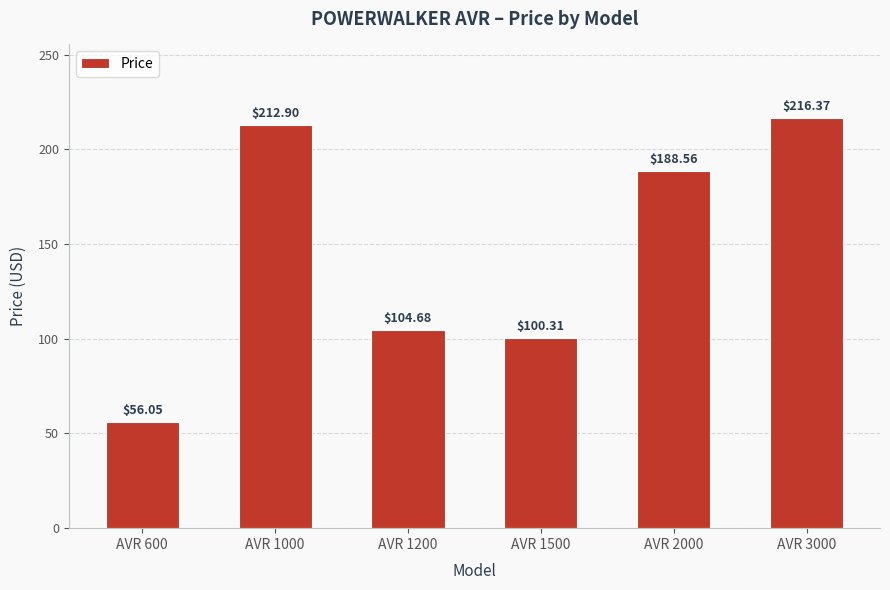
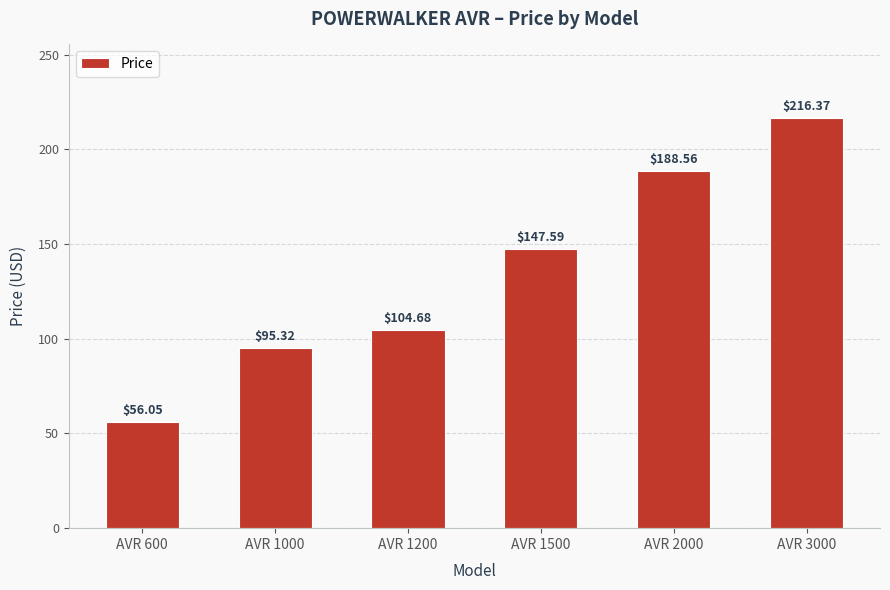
AVR 1000: $212.90 -> $95.32
AVR 1500: $100.31 -> $147.59
